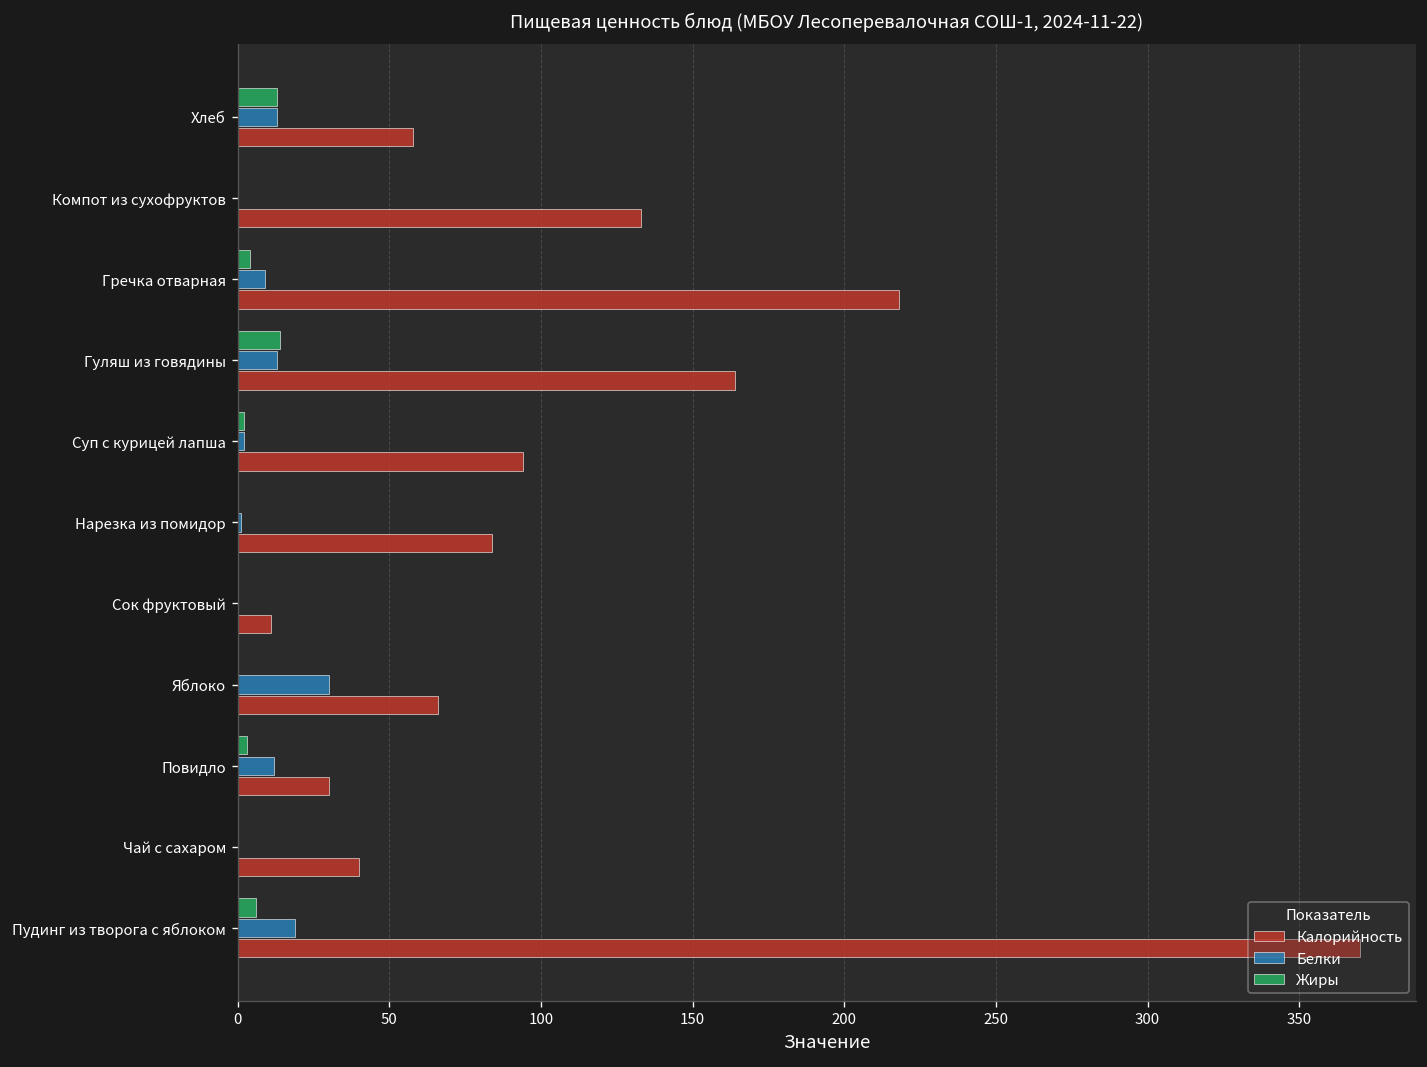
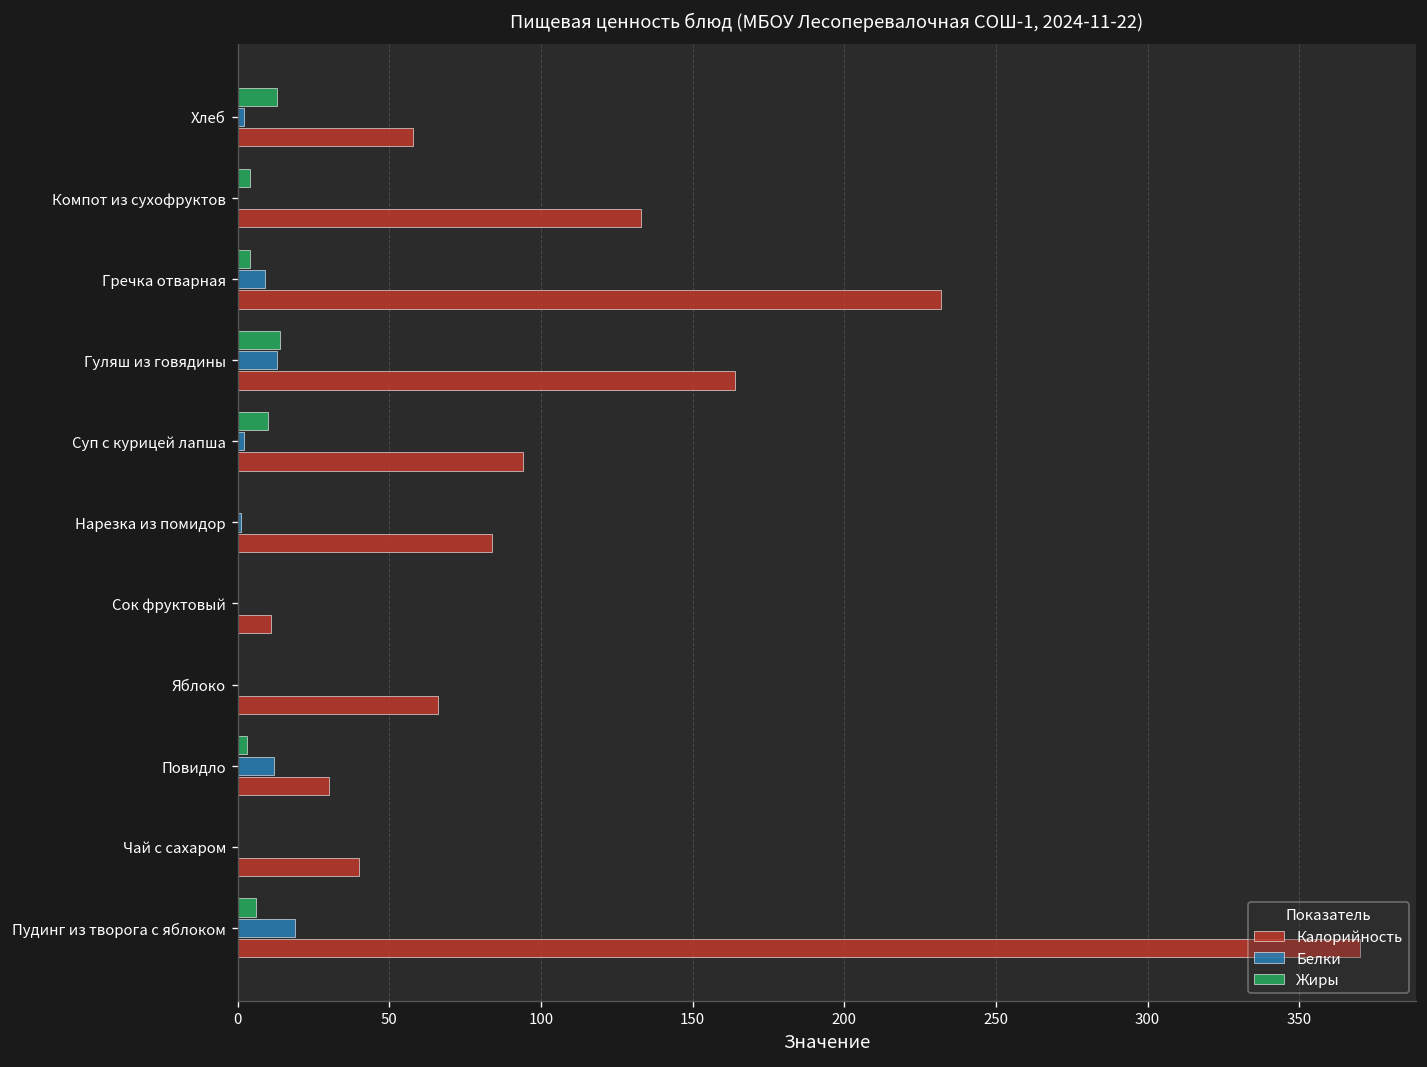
Белки, Хлеб: 13 -> 2
Жиры, Компот из сухофруктов: 0 -> 4
Калорийность, Гречка отварная: 218 -> 232
Жиры, Суп с курицей лапша: 2 -> 10
Белки, Яблоко: 30 -> 0
